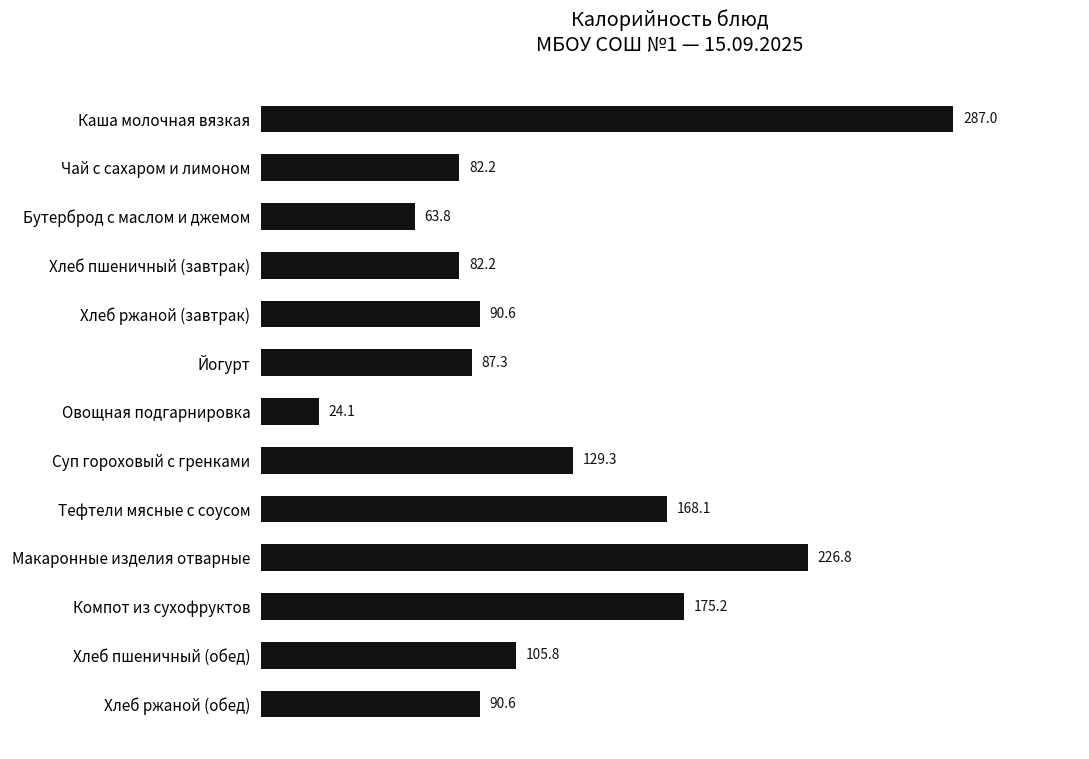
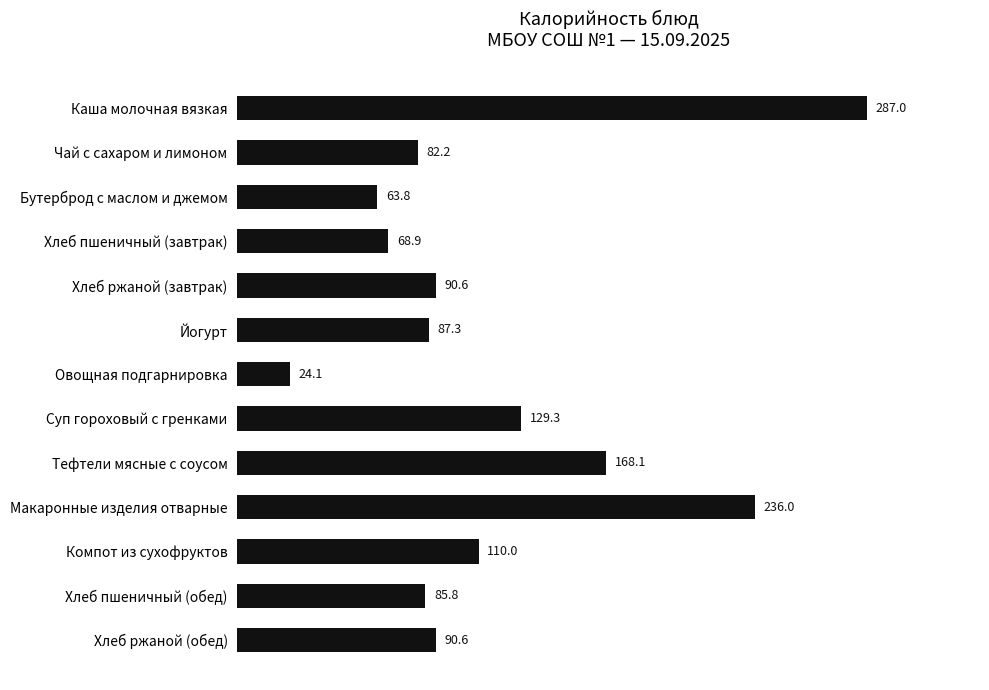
Хлеб пшеничный (завтрак): 82.2 -> 68.9
Макаронные изделия отварные: 226.8 -> 236.0
Компот из сухофруктов: 175.2 -> 110.0
Хлеб пшеничный (обед): 105.8 -> 85.8
